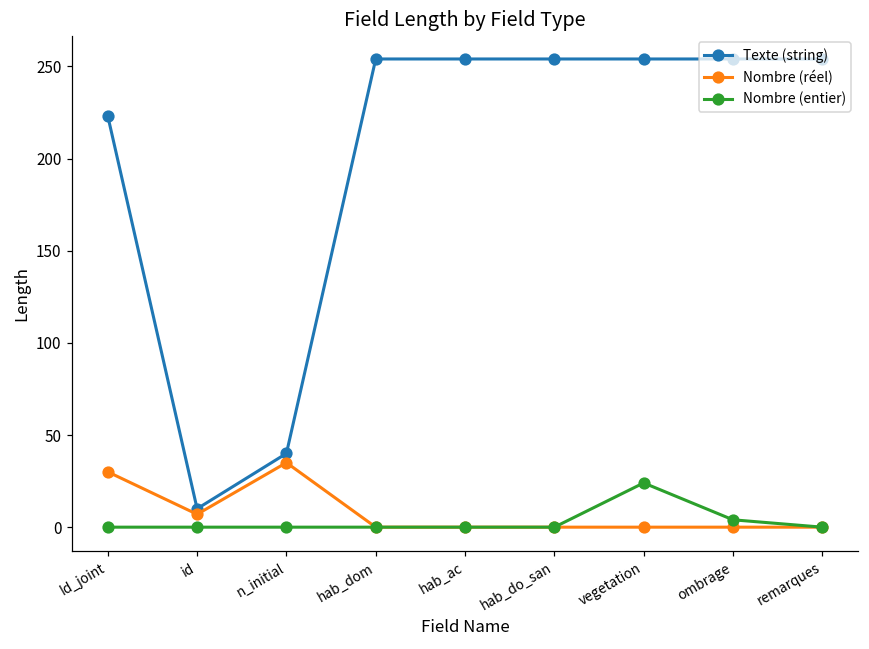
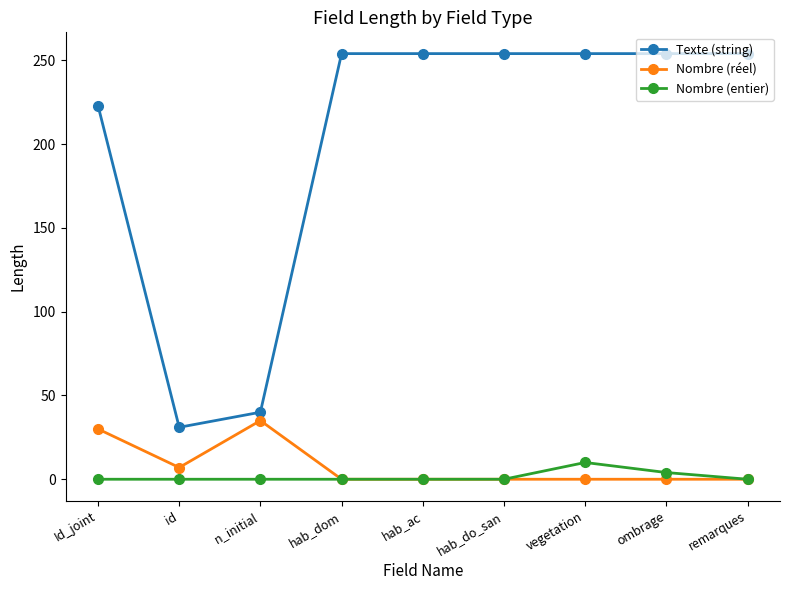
Texte (string), id: 10 -> 31
Nombre (entier), vegetation: 24 -> 10
